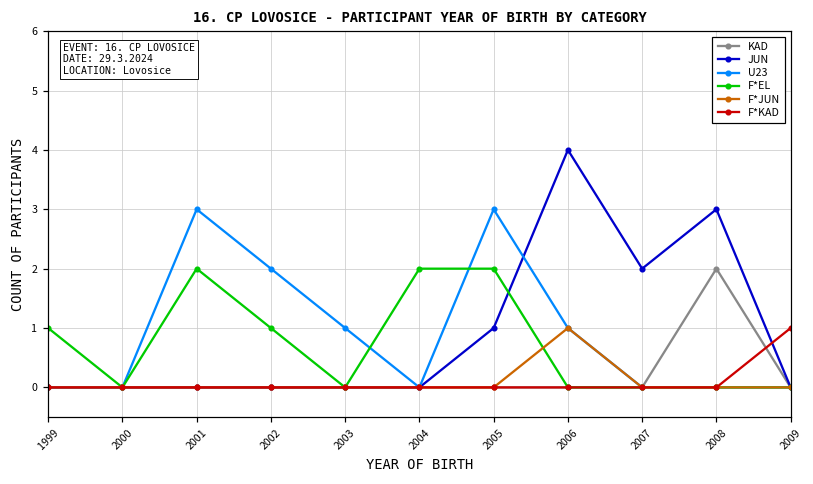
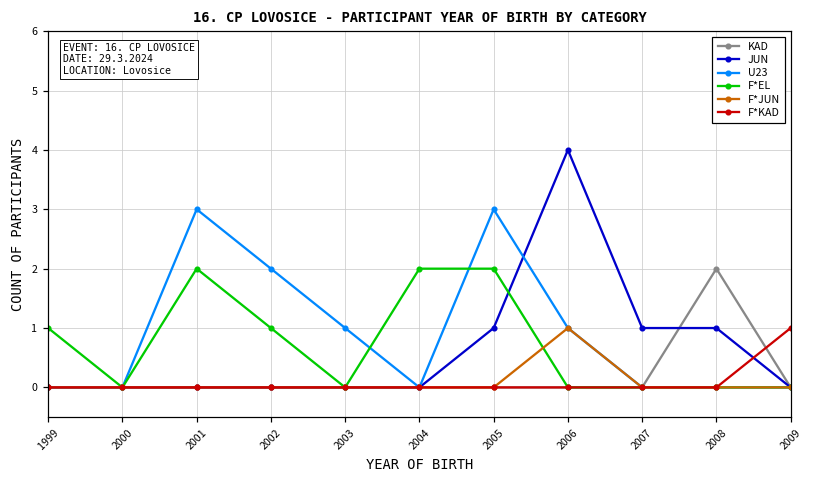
JUN, 2007: 2 -> 1
JUN, 2008: 3 -> 1
